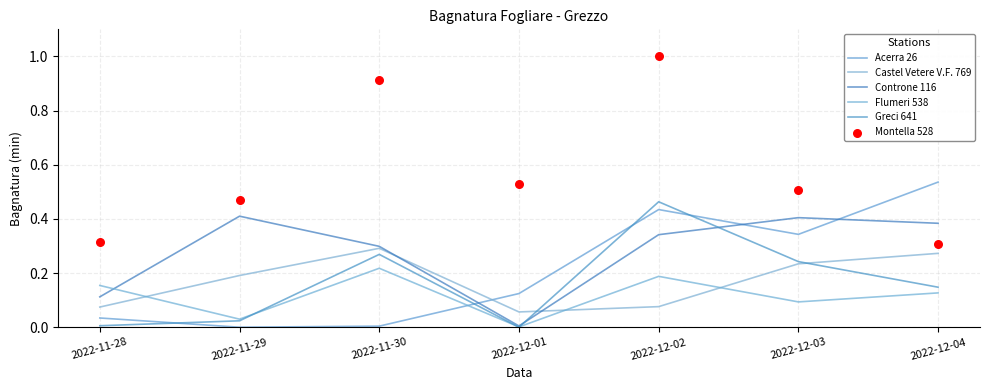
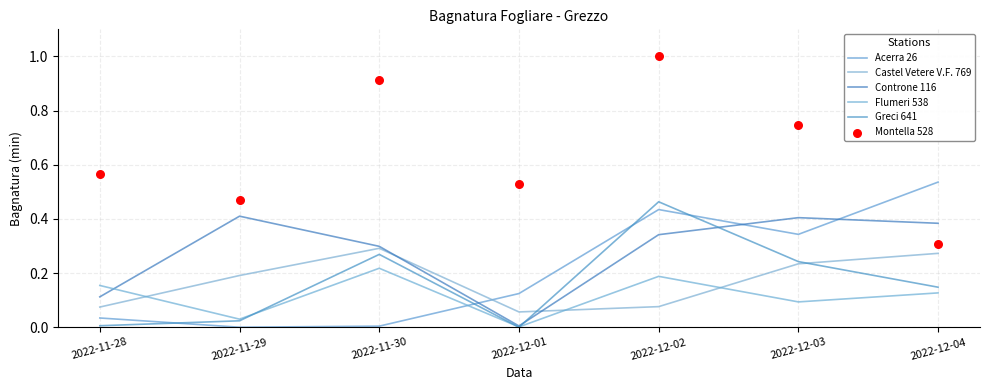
Montella 528, 2022-11-28: 0.31 -> 0.57
Montella 528, 2022-12-03: 0.51 -> 0.75
